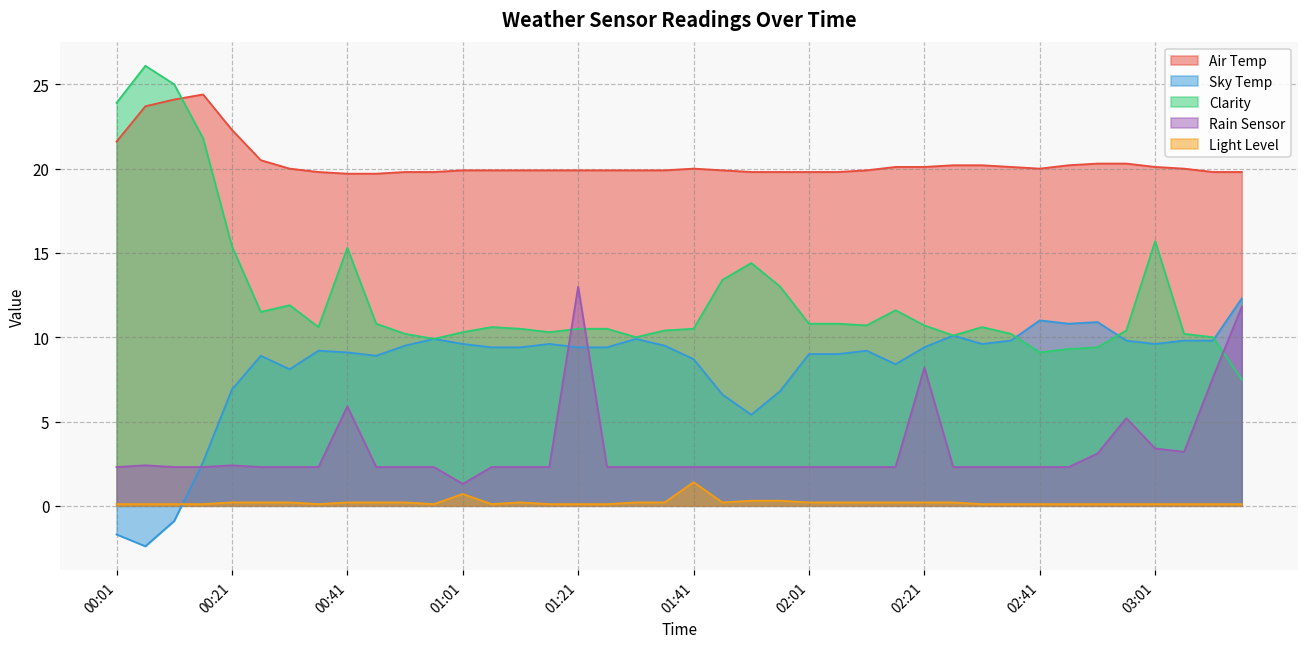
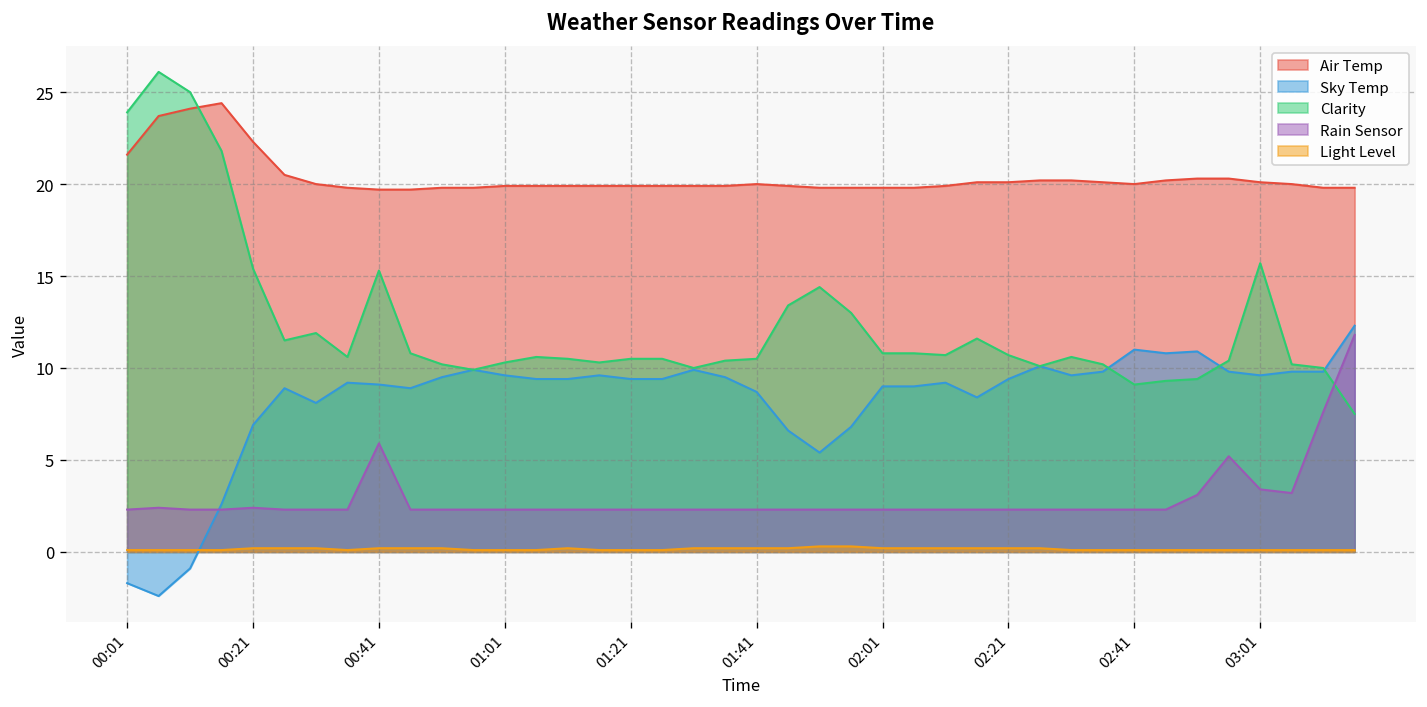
Rain Sensor, 01:01: 1.3 -> 2.3
Light Level, 01:01: 0.7 -> 0.1
Rain Sensor, 01:21: 13.0 -> 2.3
Light Level, 01:41: 1.4 -> 0.2
Rain Sensor, 02:21: 8.2 -> 2.3
